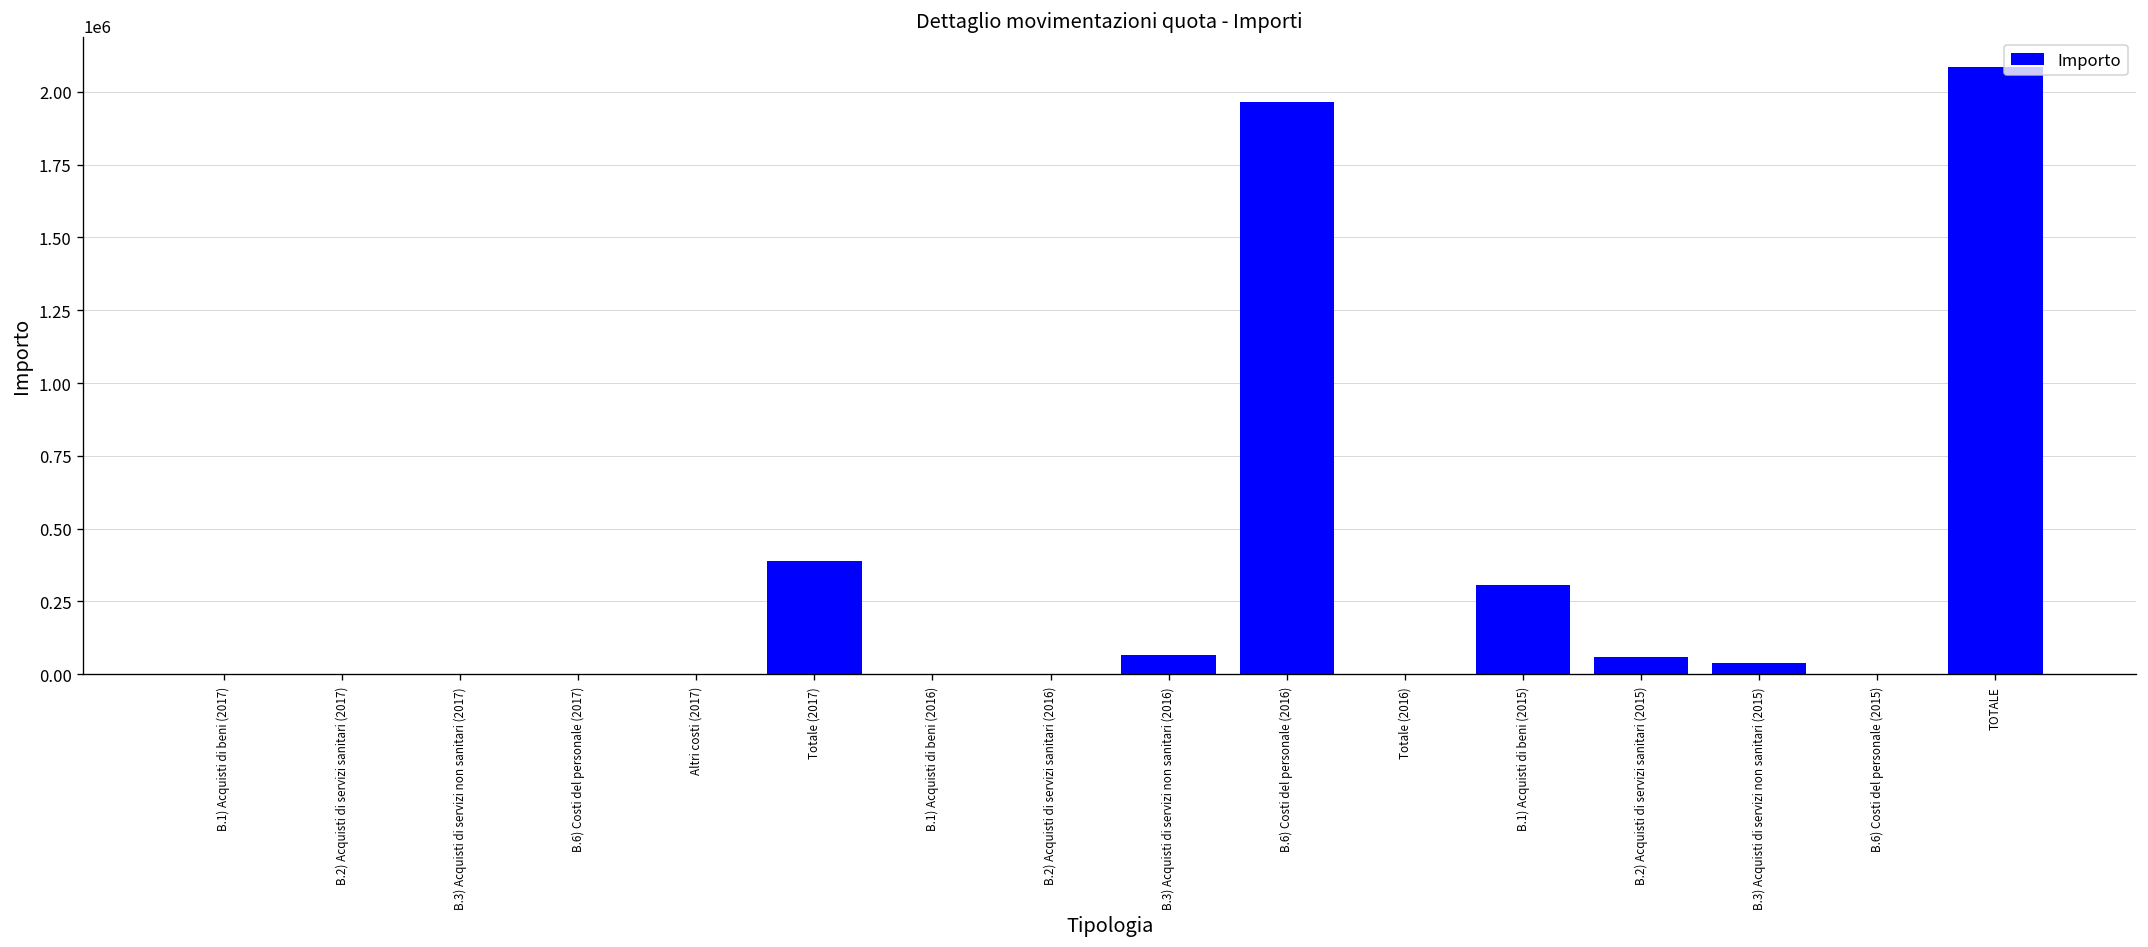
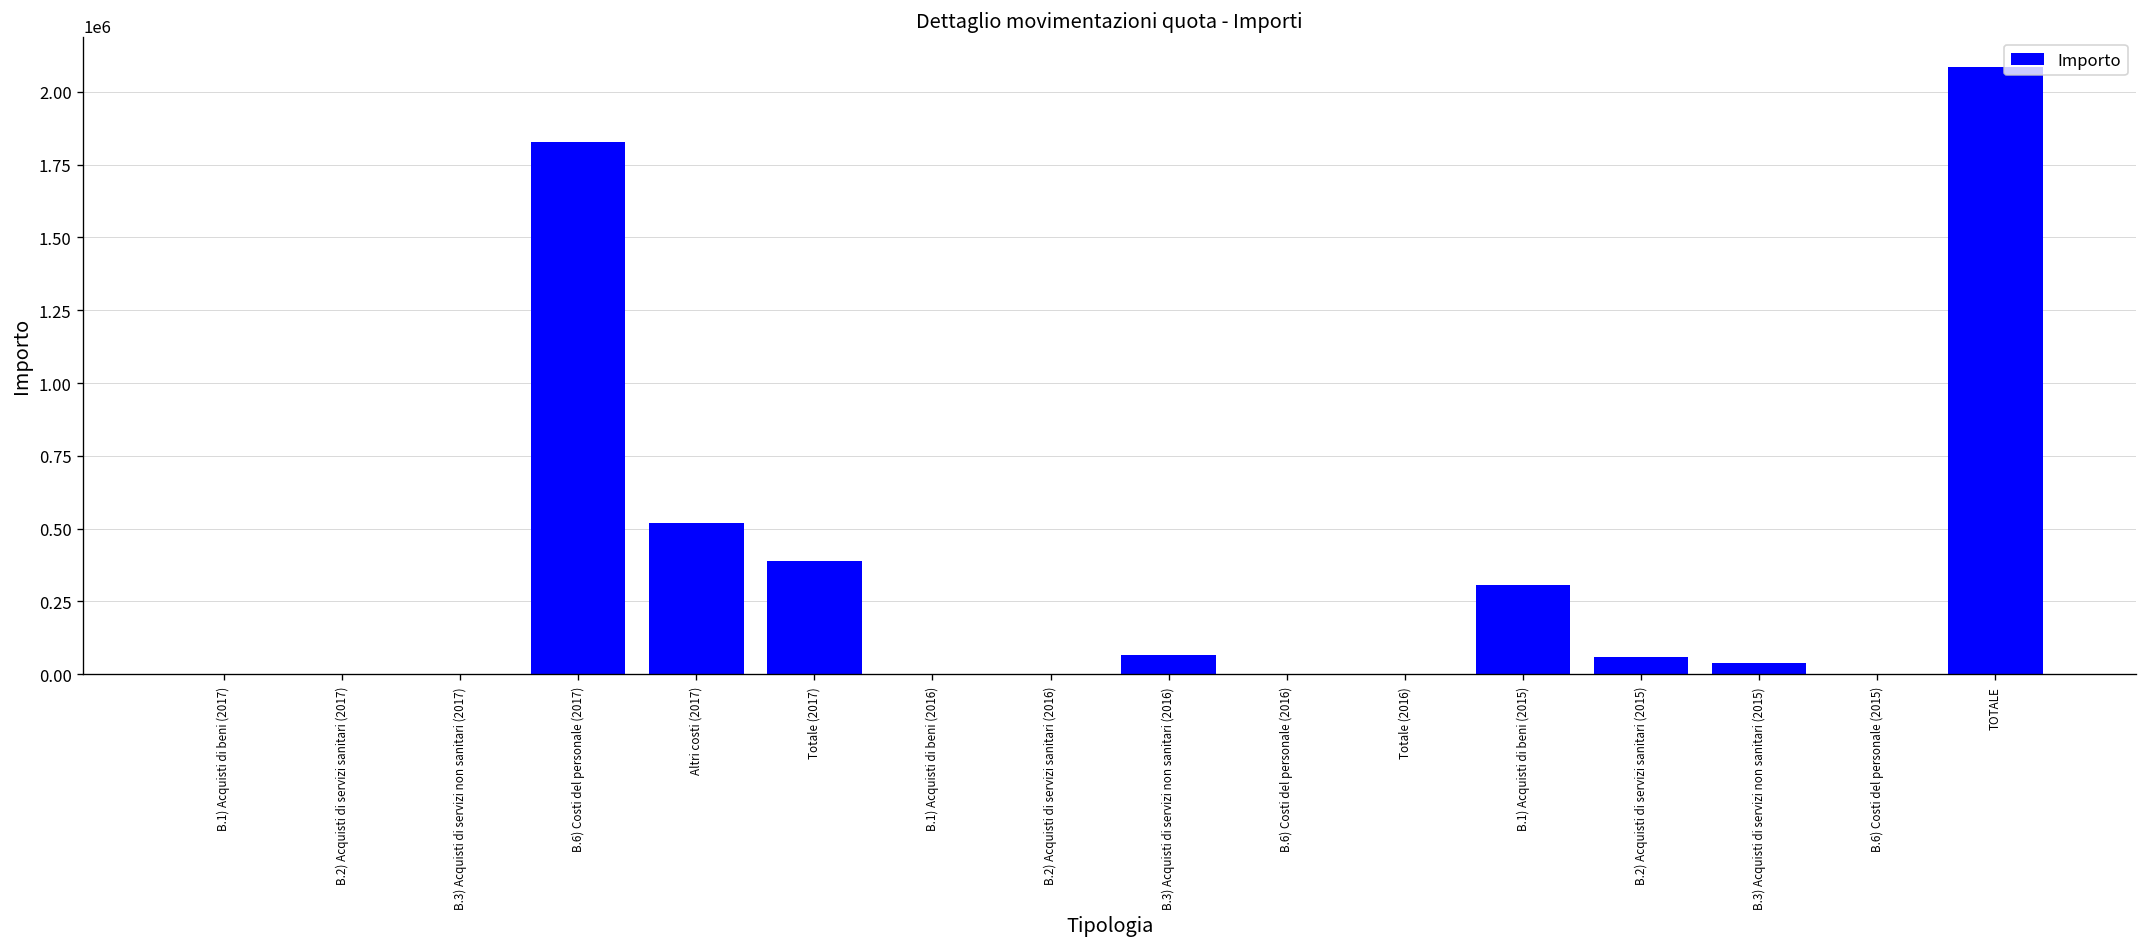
B.6) Costi del personale (2017): 0 -> 1830000
Altri costi (2017): 0 -> 520000
B.6) Costi del personale (2016): 1960000 -> 0
